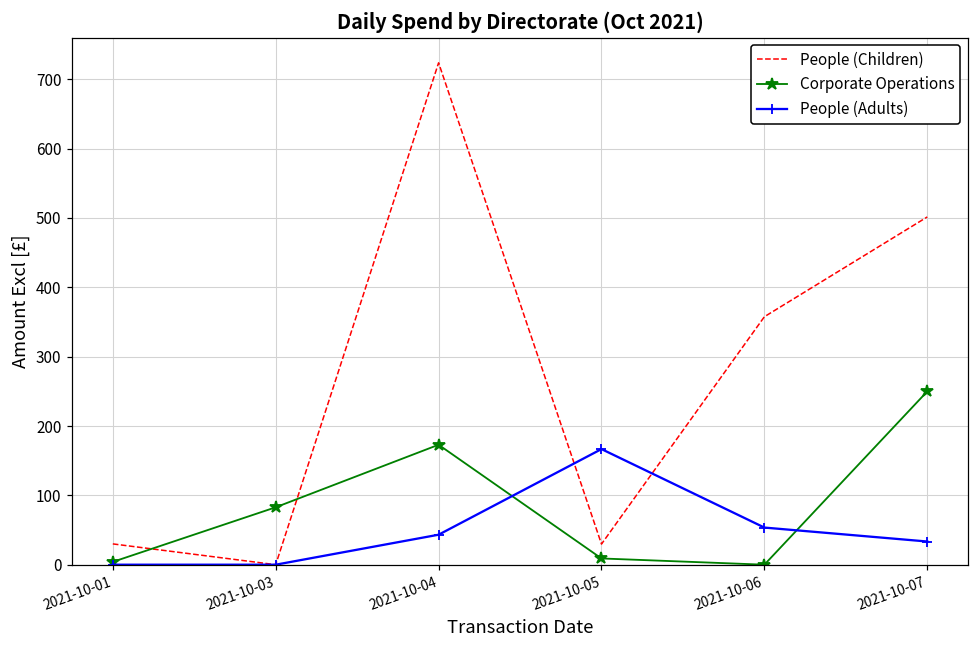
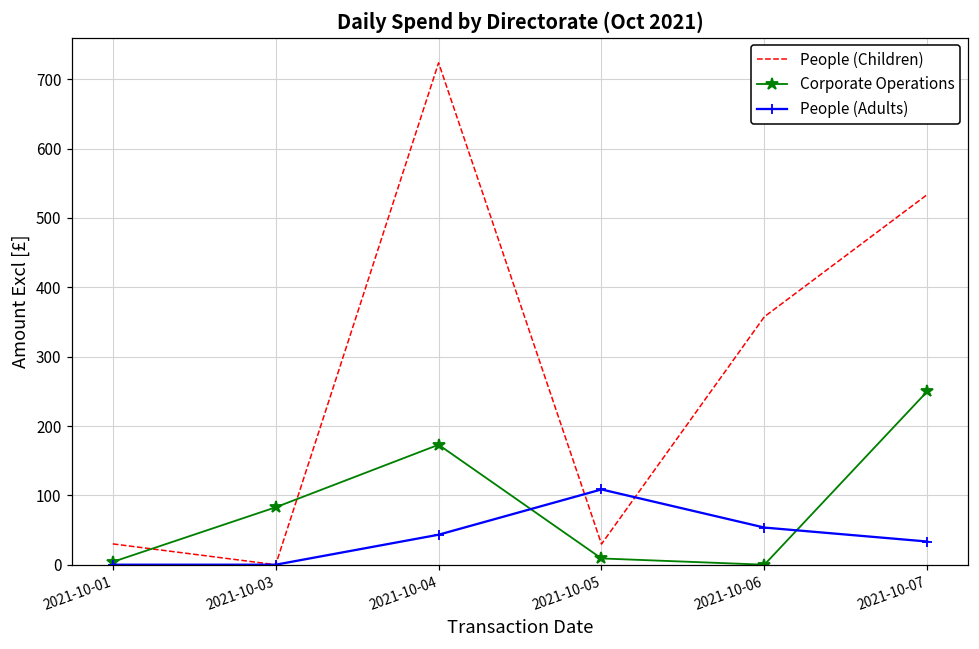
People (Adults), 2021-10-05: 170 -> 110
People (Children), 2021-10-07: 500 -> 530
